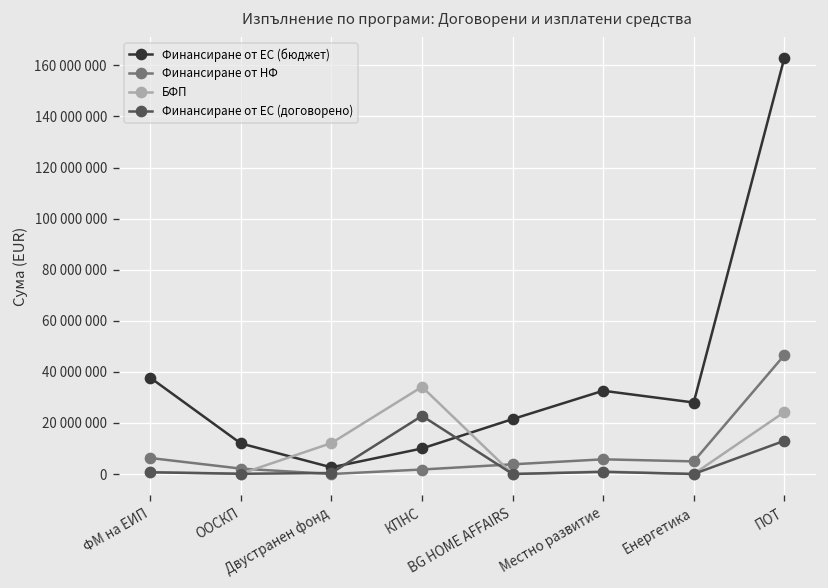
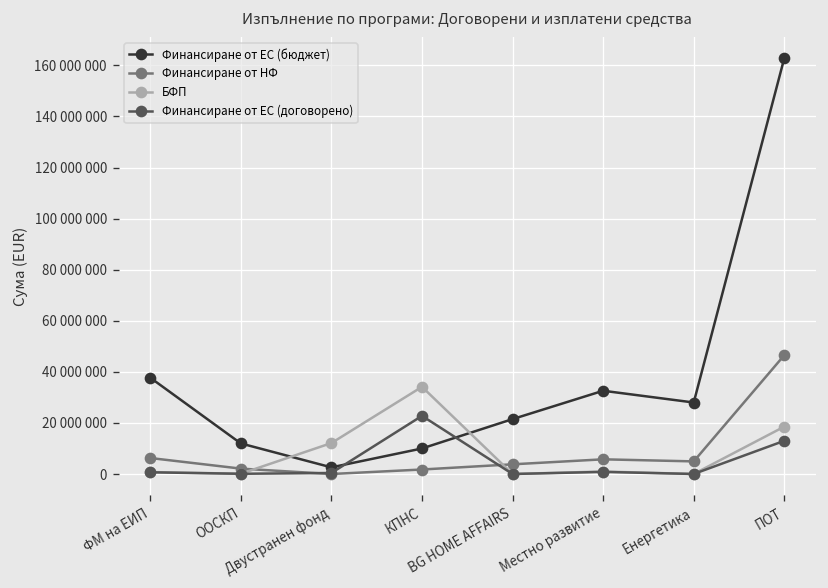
БФП, ПОТ: 24000000 -> 19000000
